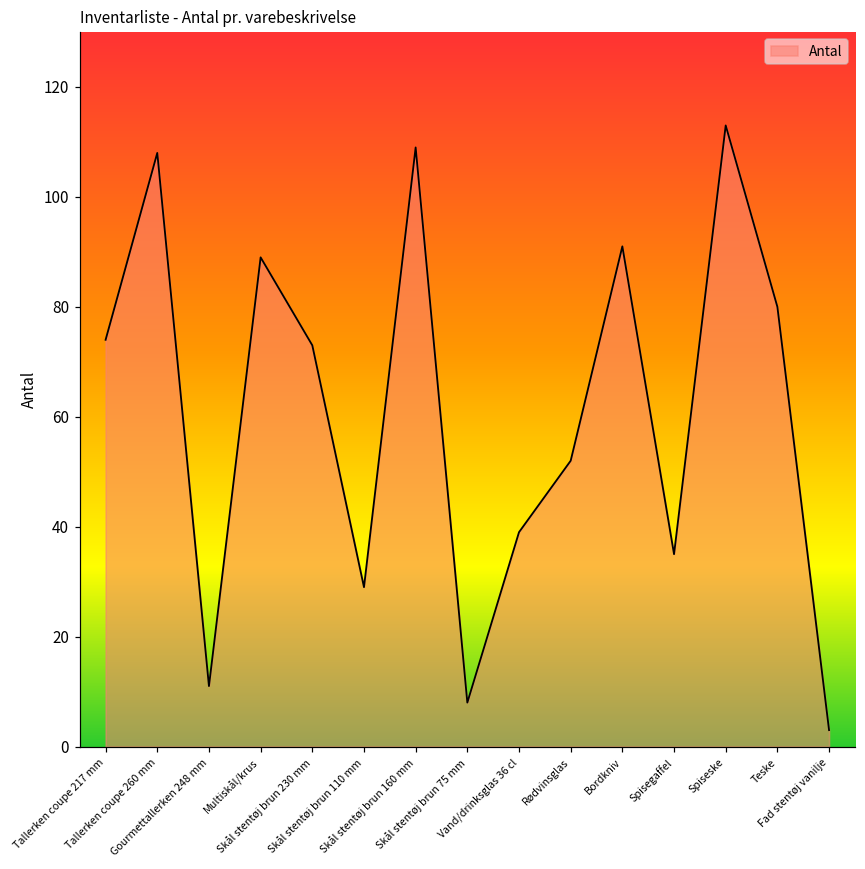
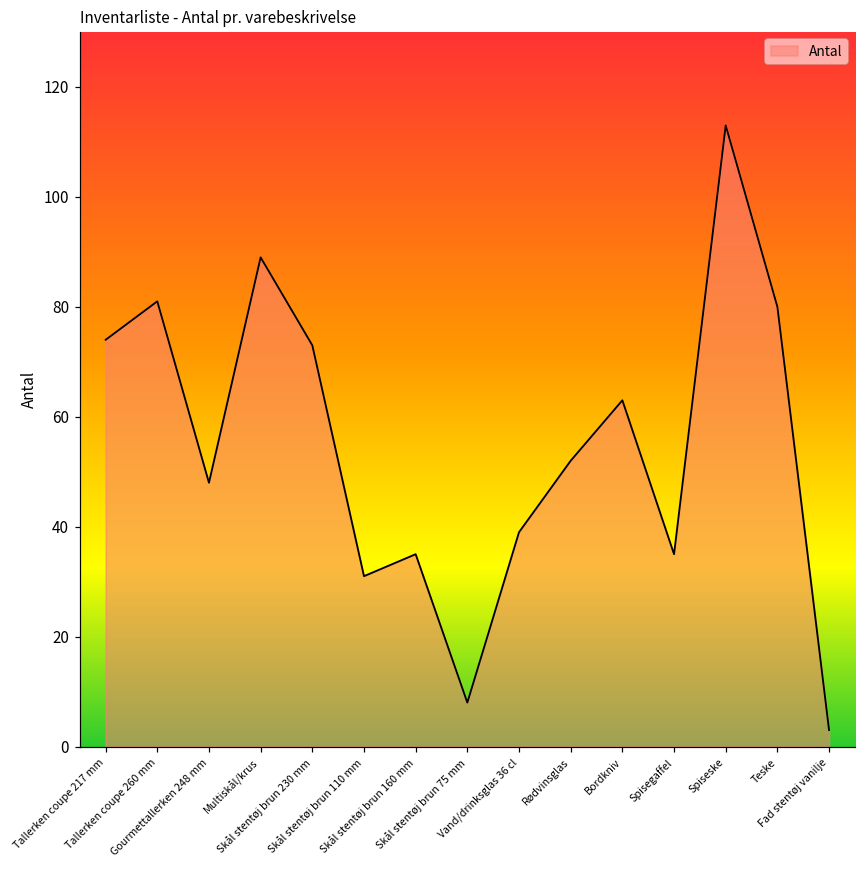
Tallerken coupe 260 mm: 108 -> 81
Gourmettallerken 248 mm: 11 -> 48
Skål stentøj brun 110 mm: 29 -> 31
Skål stentøj brun 160 mm: 109 -> 35
Bordkniv: 91 -> 63
